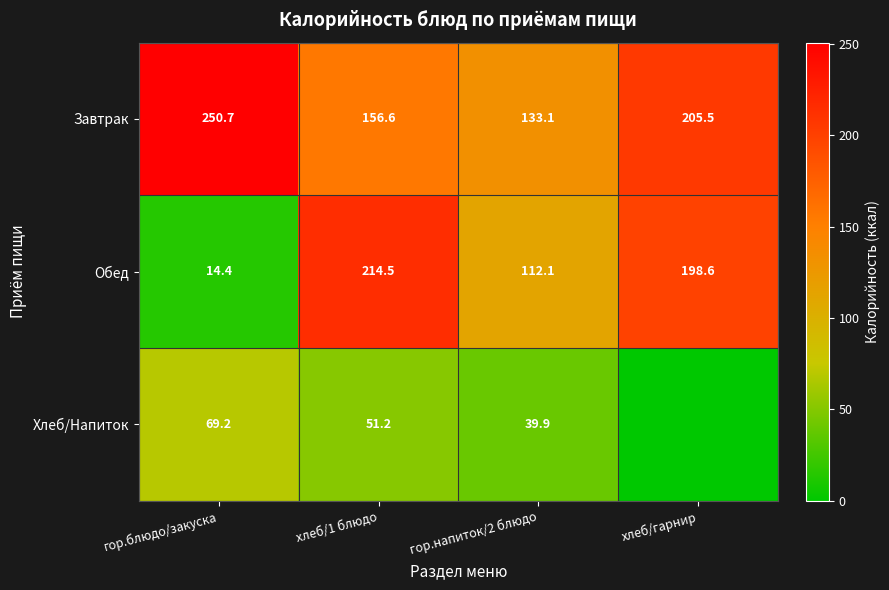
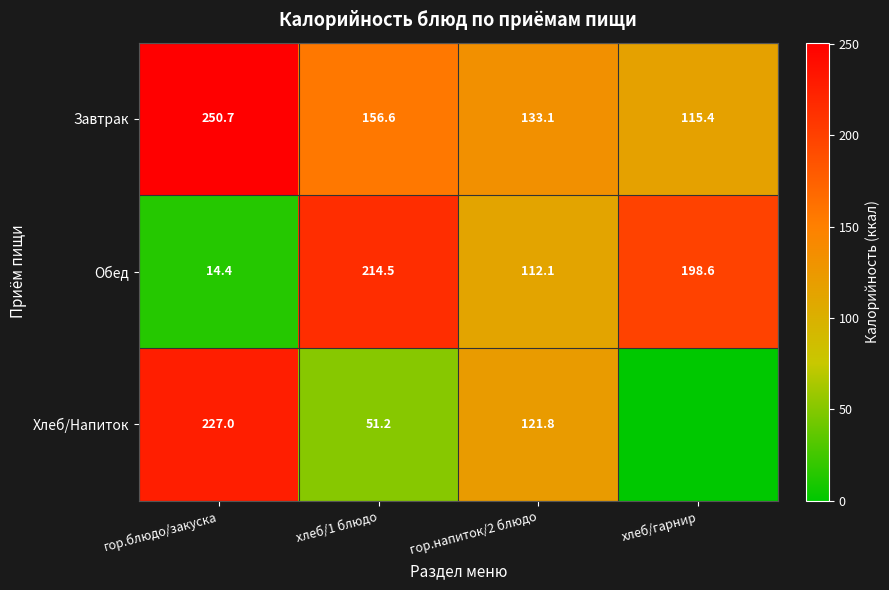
Завтрак, хлеб/гарнир: 205.5 -> 115.4
Хлеб/Напиток, гор.блюдо/закуска: 69.2 -> 227.0
Хлеб/Напиток, гор.напиток/2 блюдо: 39.9 -> 121.8
